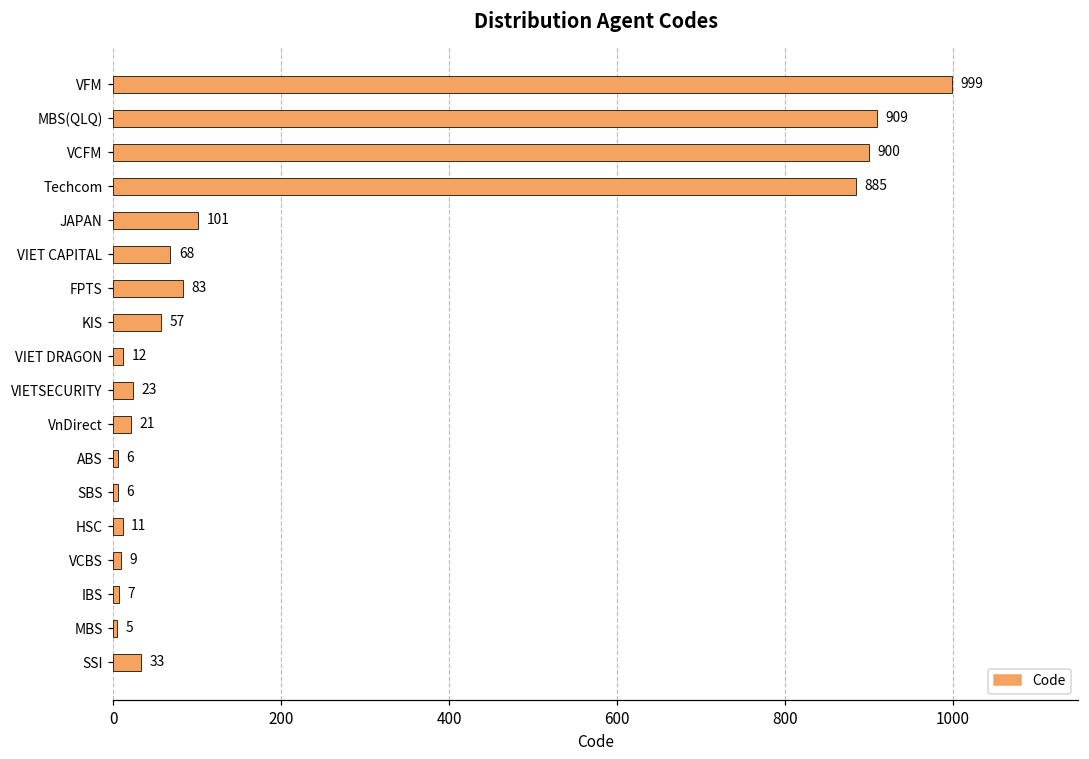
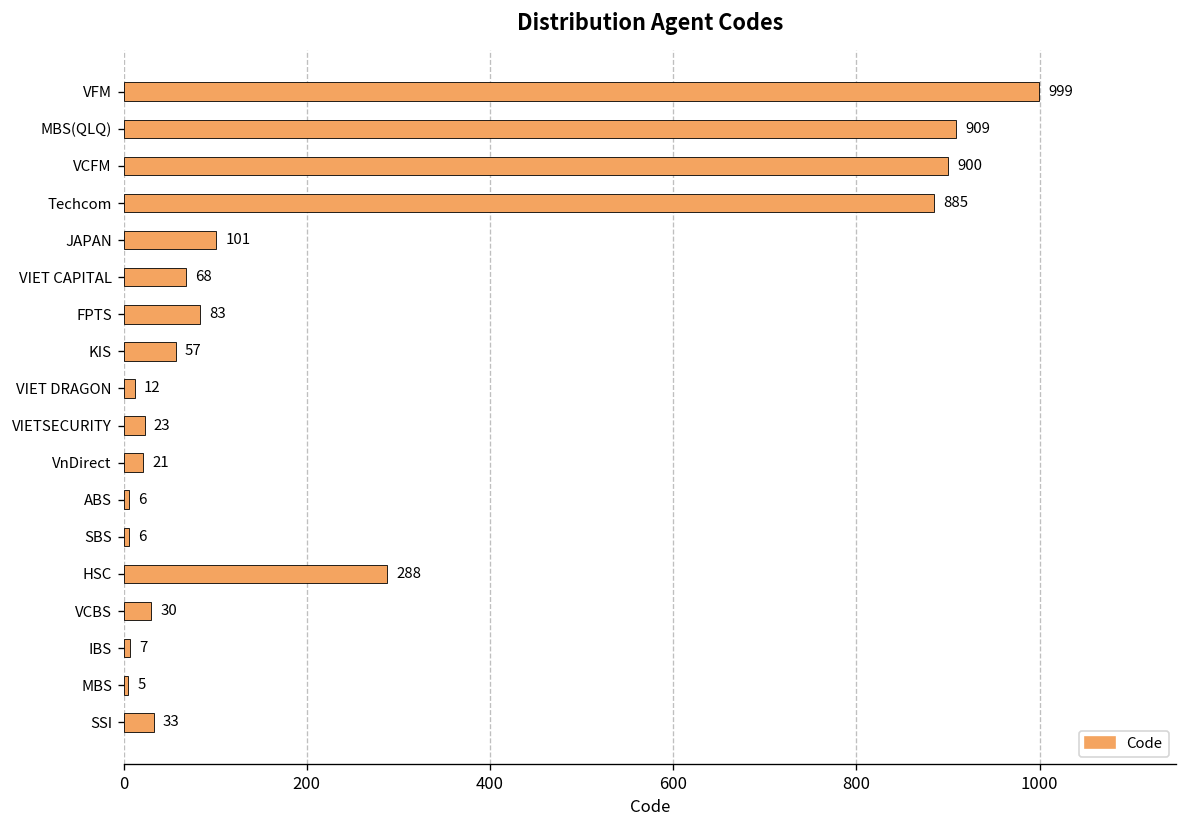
HSC: 11 -> 288
VCBS: 9 -> 30
